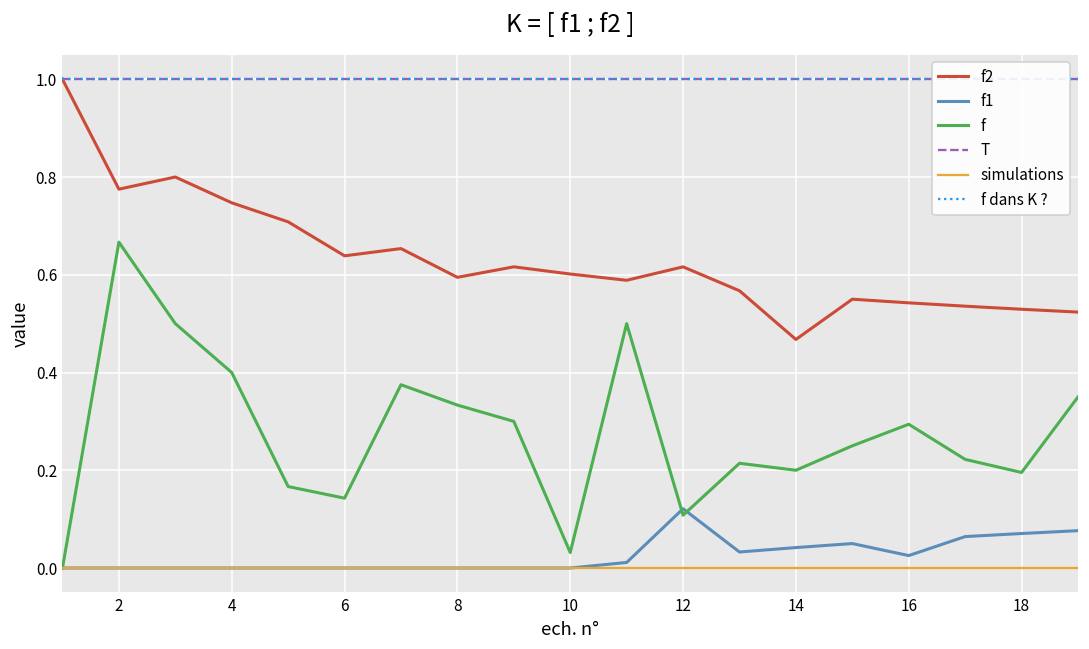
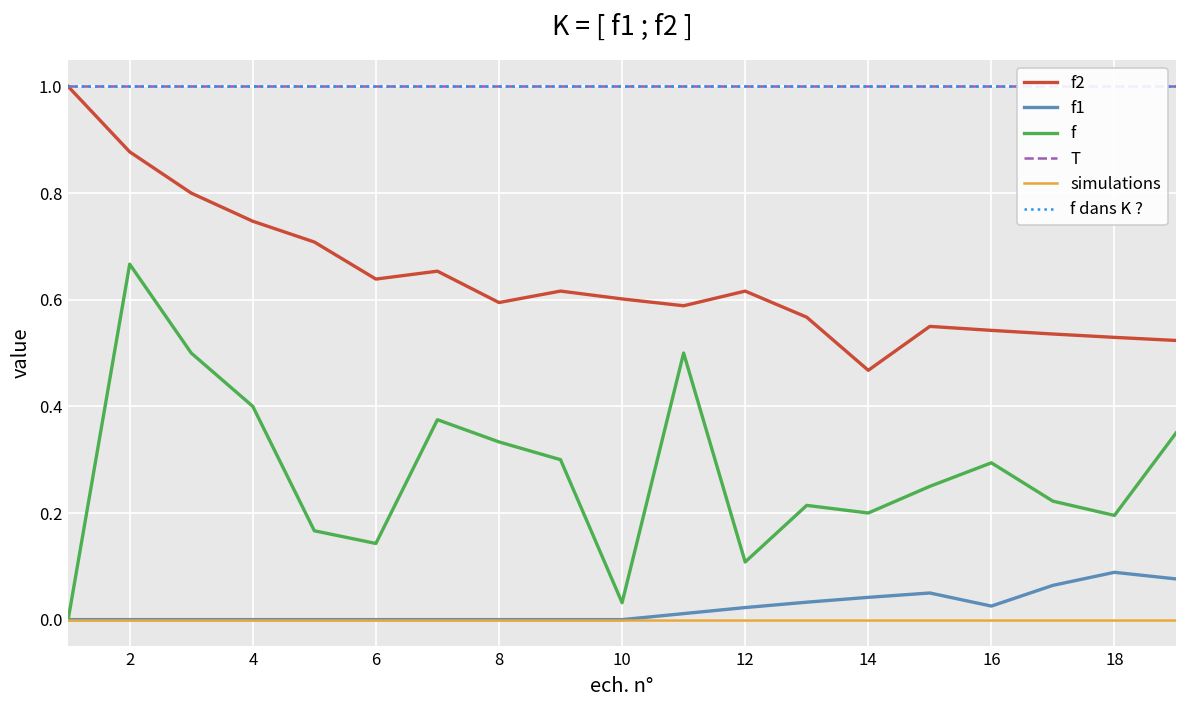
f2, 2: 0.78 -> 0.88
f1, 12: 0.12 -> 0.02
f1, 18: 0.07 -> 0.09
